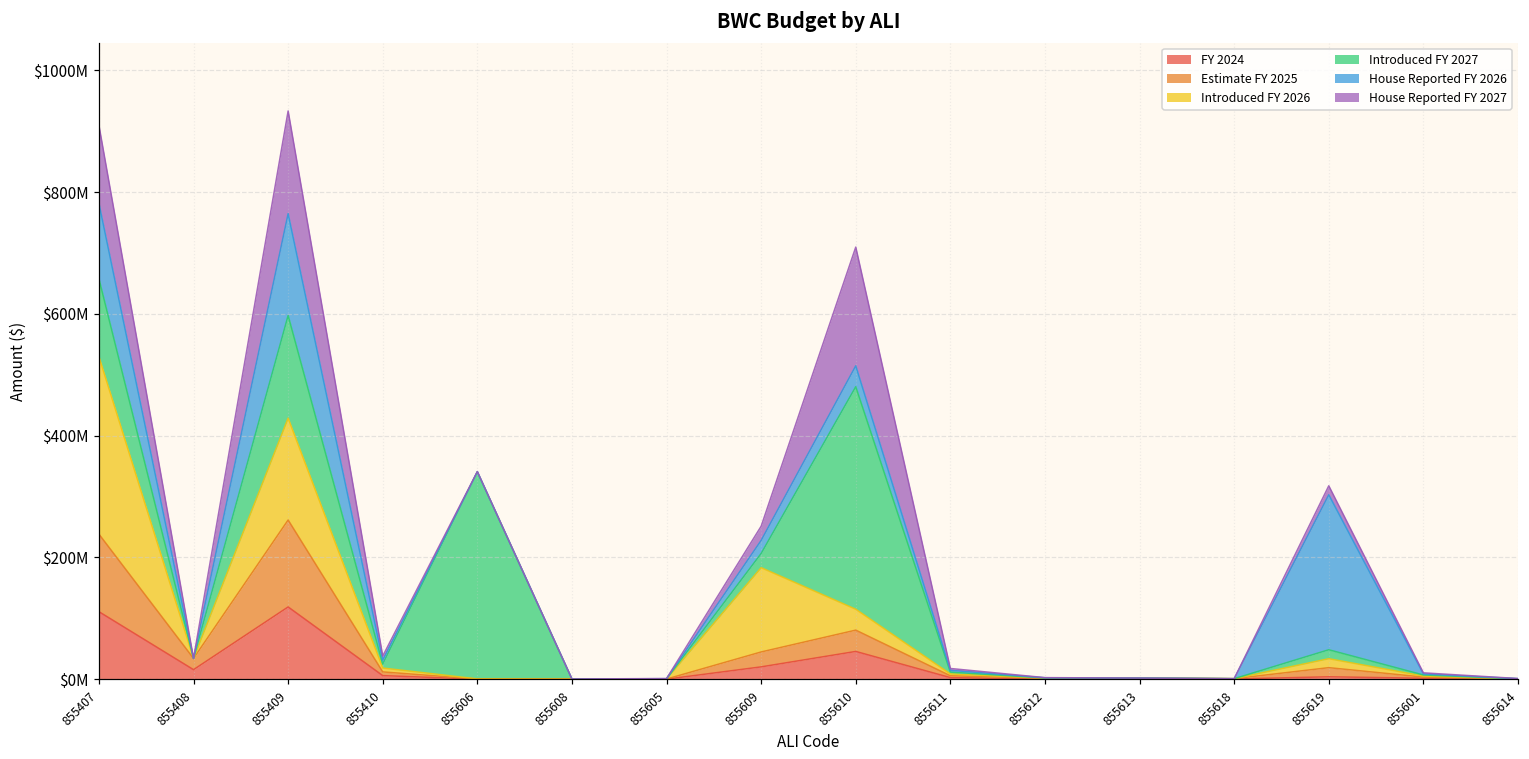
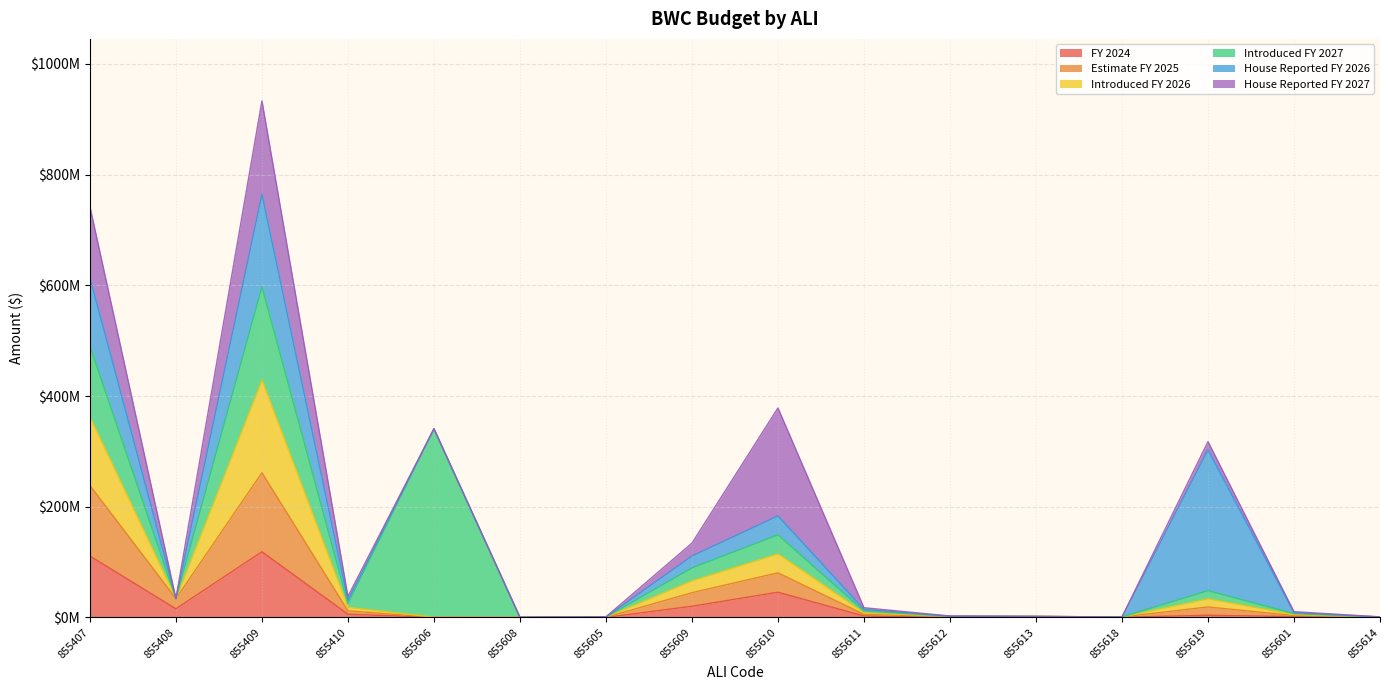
Introduced FY 2026, 855407: $290000000 -> $120000000
Introduced FY 2026, 855609: $140000000 -> $20000000
Introduced FY 2027, 855610: $370000000 -> $30000000
